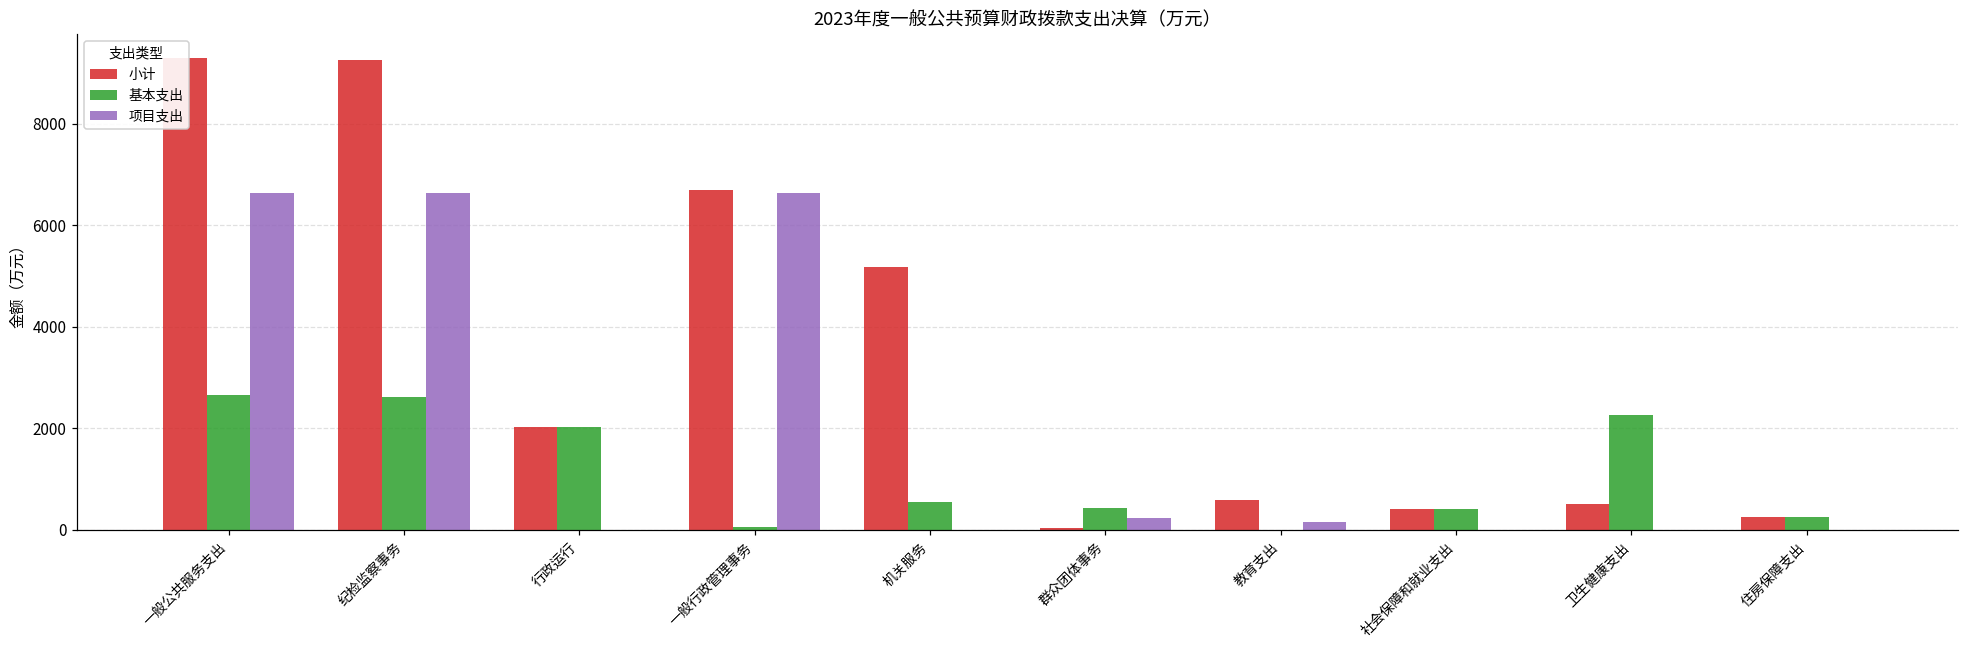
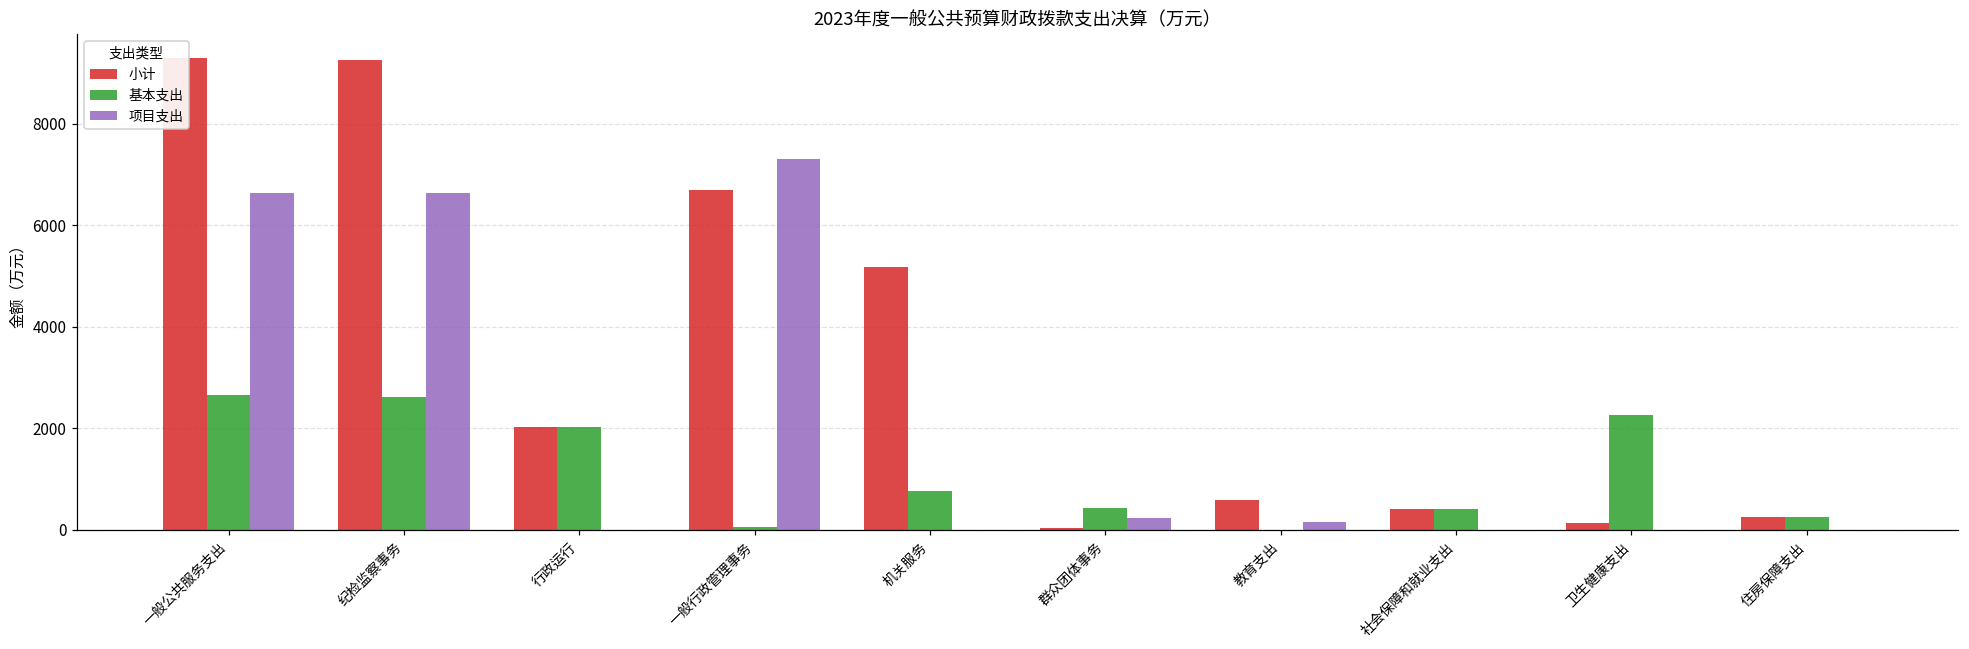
项目支出, 一般行政管理事务: 6600 -> 7300
基本支出, 机关服务: 600 -> 800
小计, 卫生健康支出: 500 -> 100
